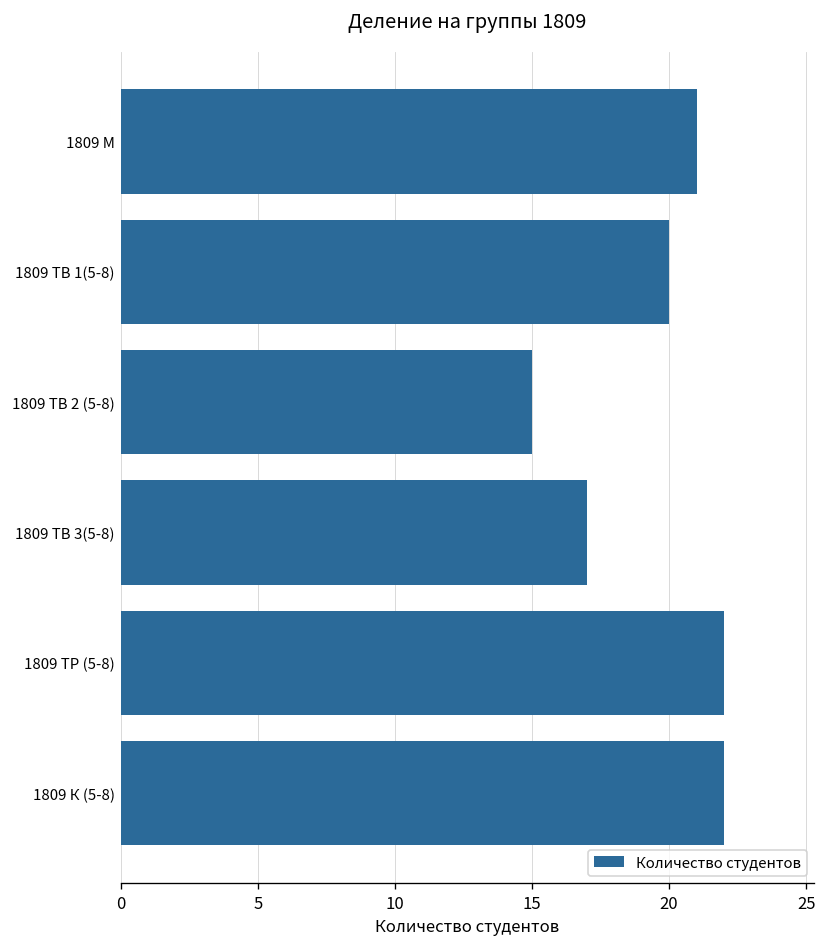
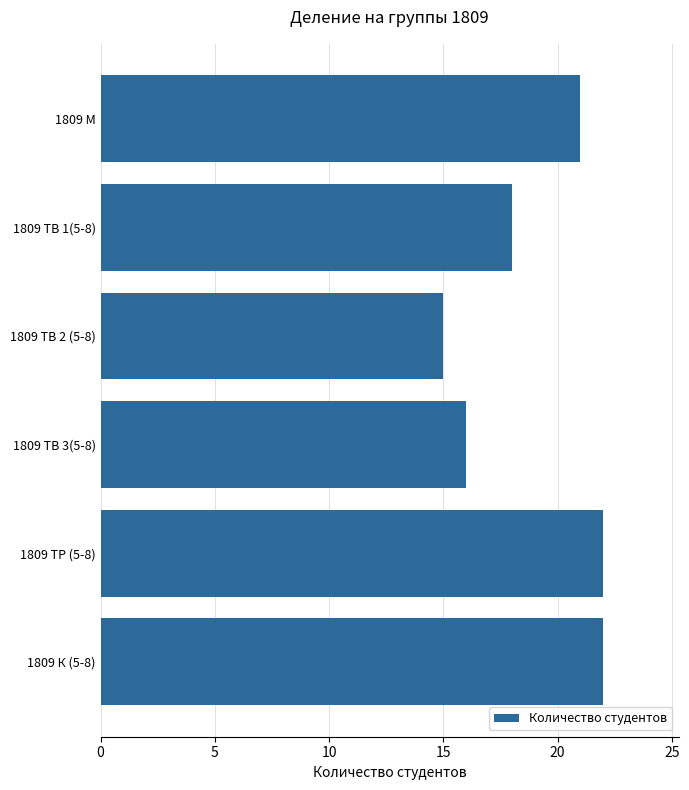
1809 ТВ 1(5-8): 20 -> 18
1809 ТВ 3(5-8): 17 -> 16
